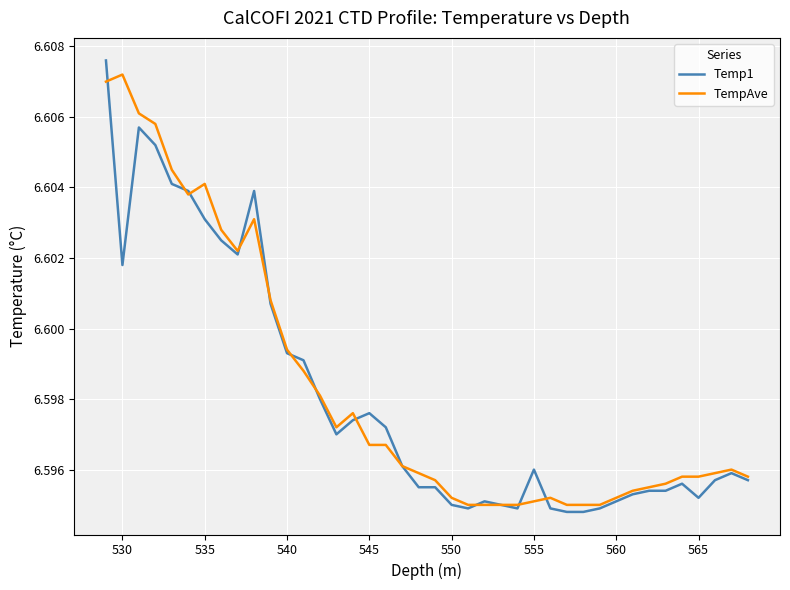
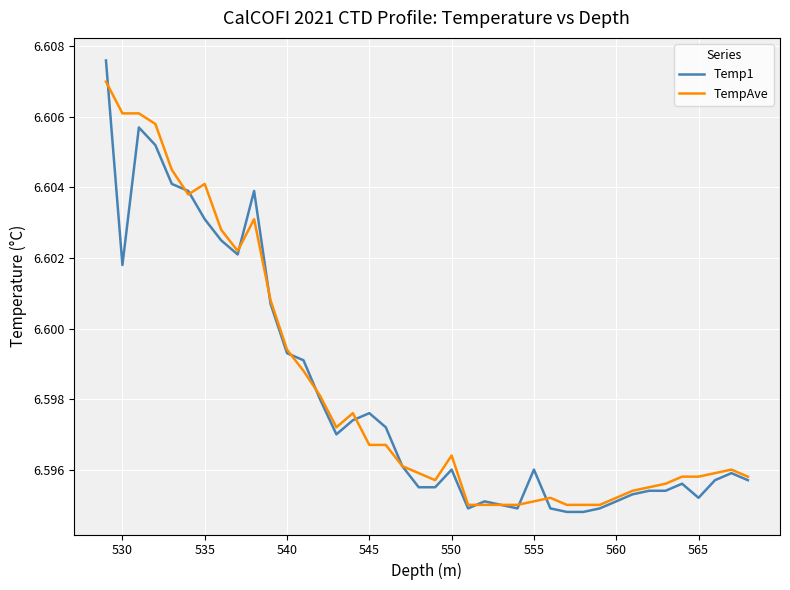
TempAve, 530: 6.6072 -> 6.6061
Temp1, 550: 6.595 -> 6.596
TempAve, 550: 6.5952 -> 6.5964
